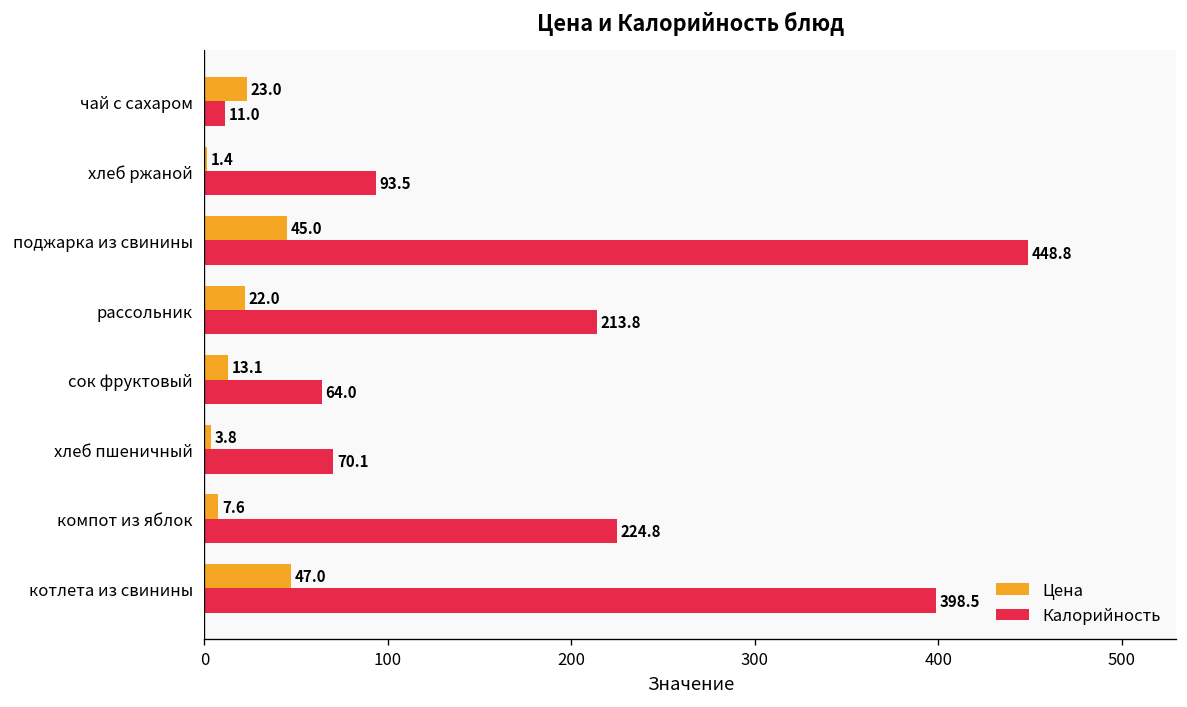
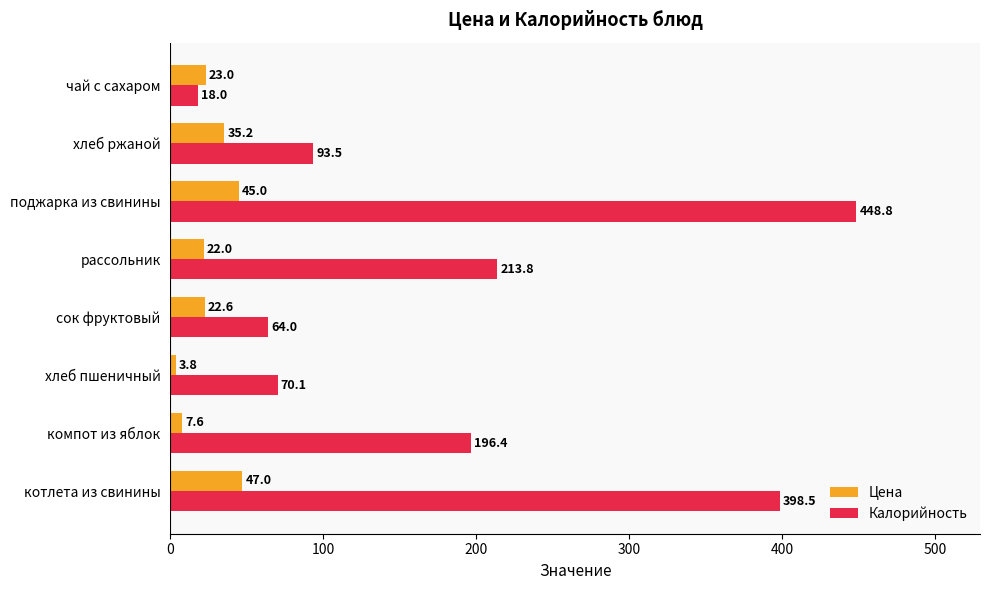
Калорийность, чай с сахаром: 11.0 -> 18.0
Цена, хлеб ржаной: 1.4 -> 35.2
Цена, сок фруктовый: 13.1 -> 22.6
Калорийность, компот из яблок: 224.8 -> 196.4
